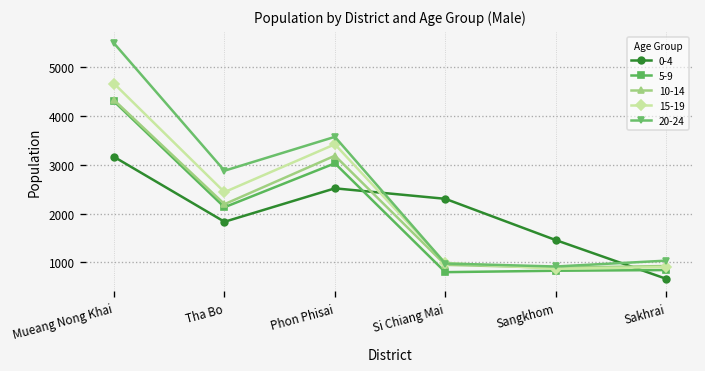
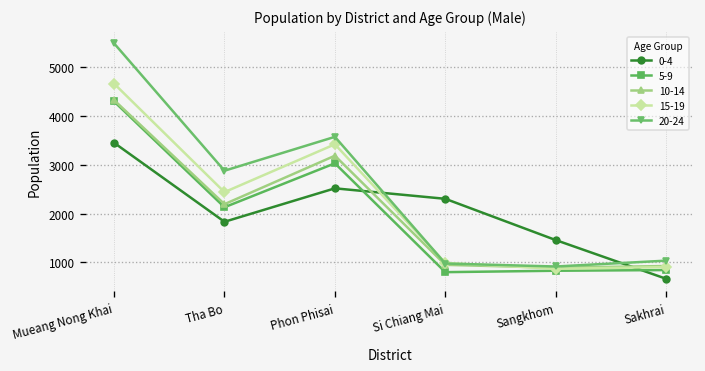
0-4, Mueang Nong Khai: 3200 -> 3500
